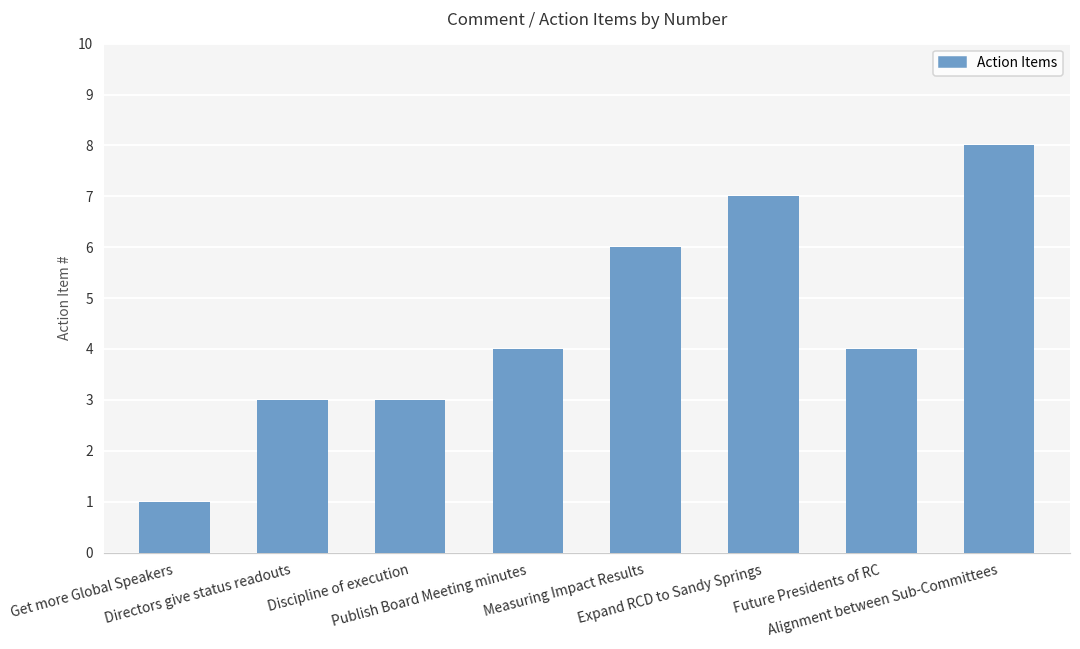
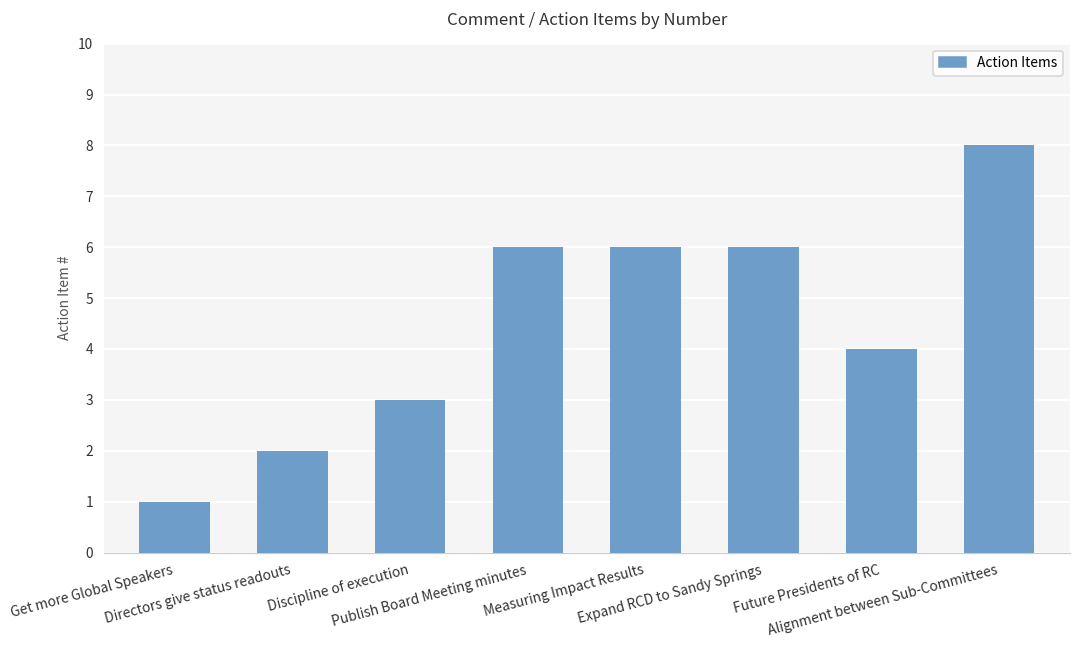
Directors give status readouts: 3 -> 2
Publish Board Meeting minutes: 4 -> 6
Expand RCD to Sandy Springs: 7 -> 6
